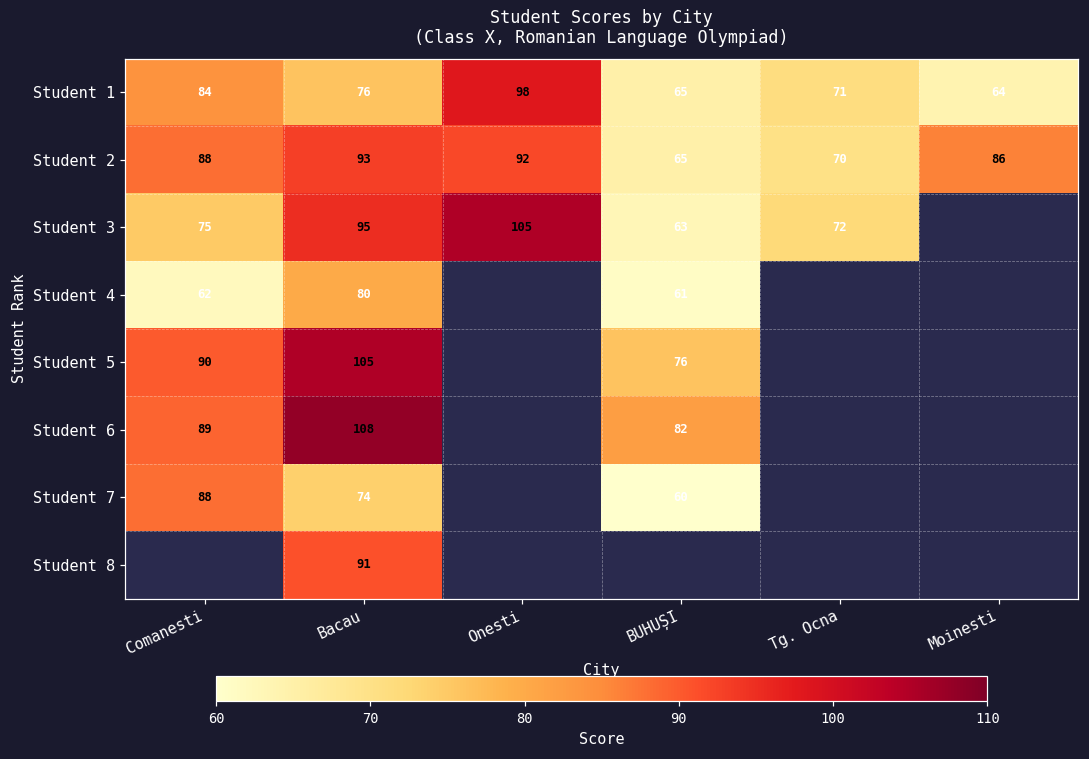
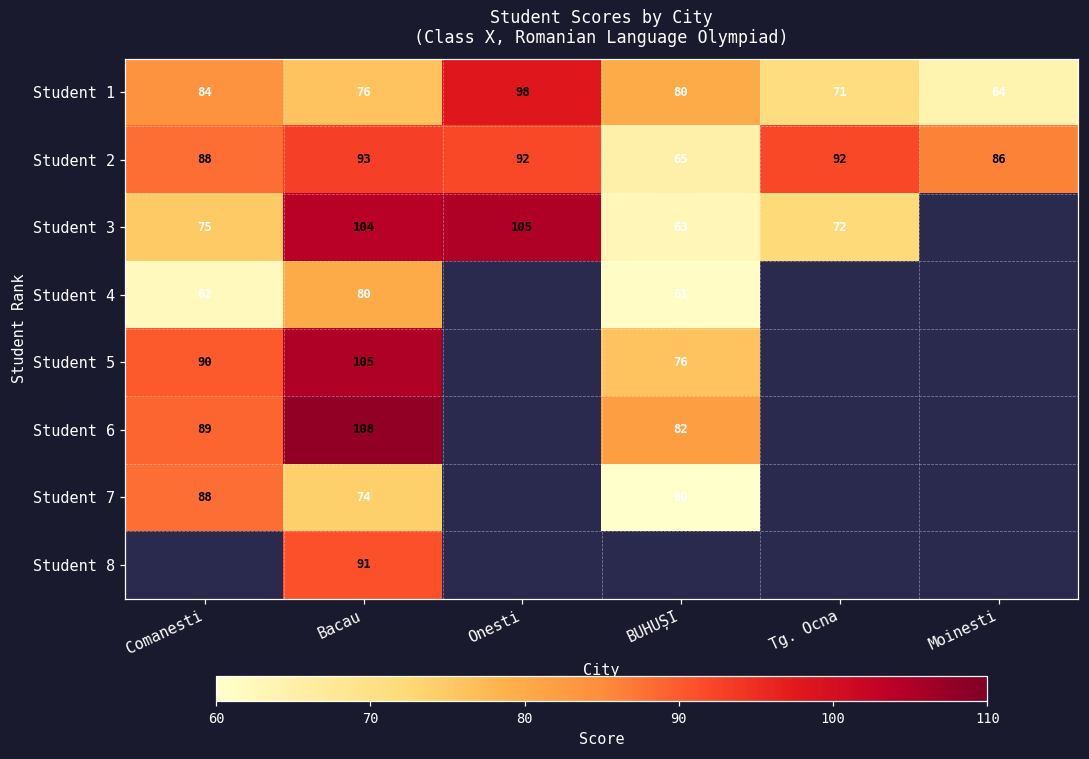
Student 1, BUHUȘI: 65 -> 80
Student 2, Tg. Ocna: 70 -> 92
Student 3, Bacau: 95 -> 104
